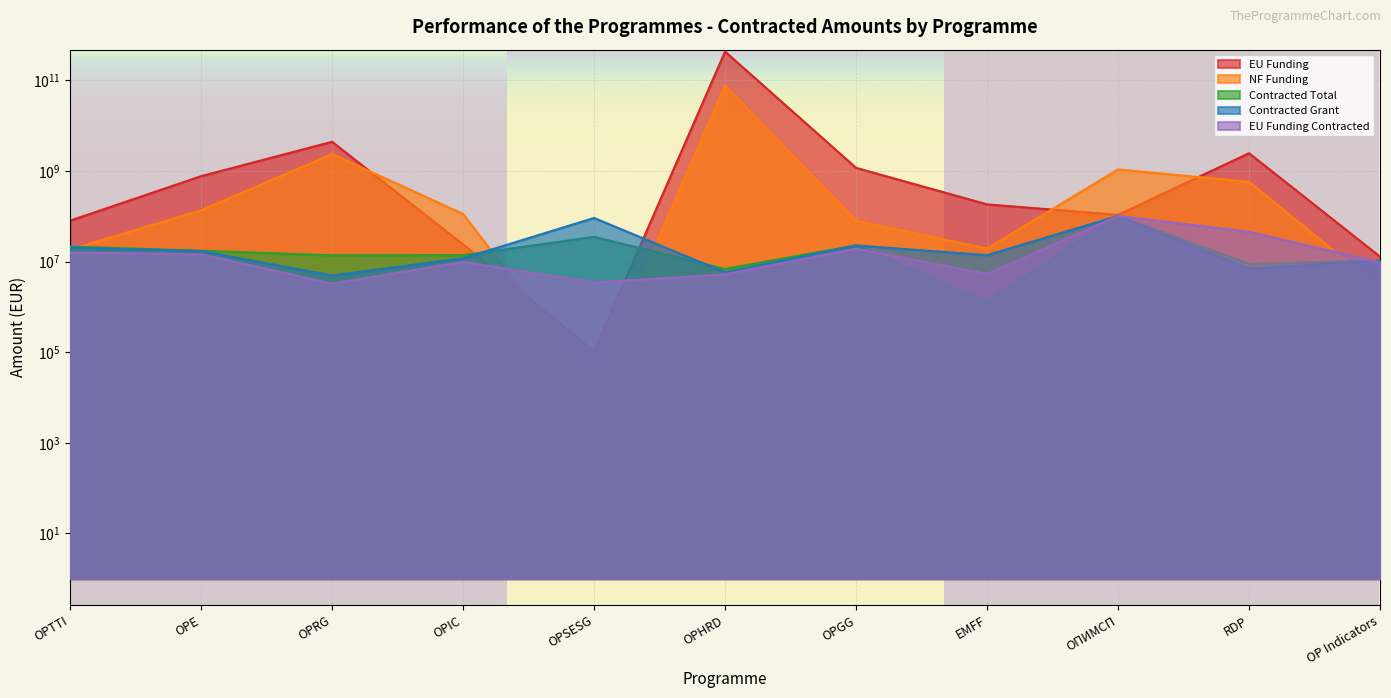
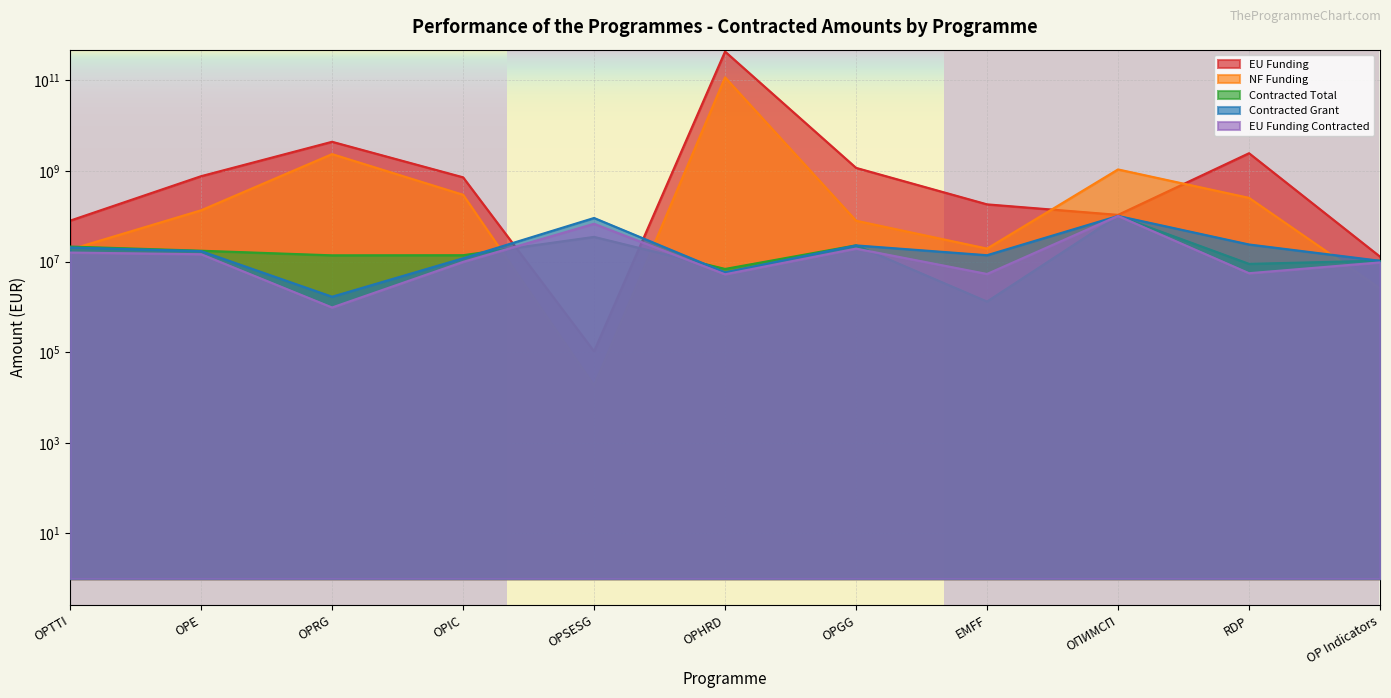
Contracted Grant, OPRG: 5000000 -> 1700000
EU Funding Contracted, OPRG: 3000000 -> 1000000
EU Funding, OPIC: 20000000 -> 700000000
NF Funding, OPIC: 110000000 -> 300000000
EU Funding Contracted, OPSESG: 3000000 -> 70000000
NF Funding, OPHRD: 80000000000 -> 120000000000
NF Funding, RDP: 600000000 -> 300000000
Contracted Grant, RDP: 7000000 -> 20000000
EU Funding Contracted, RDP: 50000000 -> 6000000
